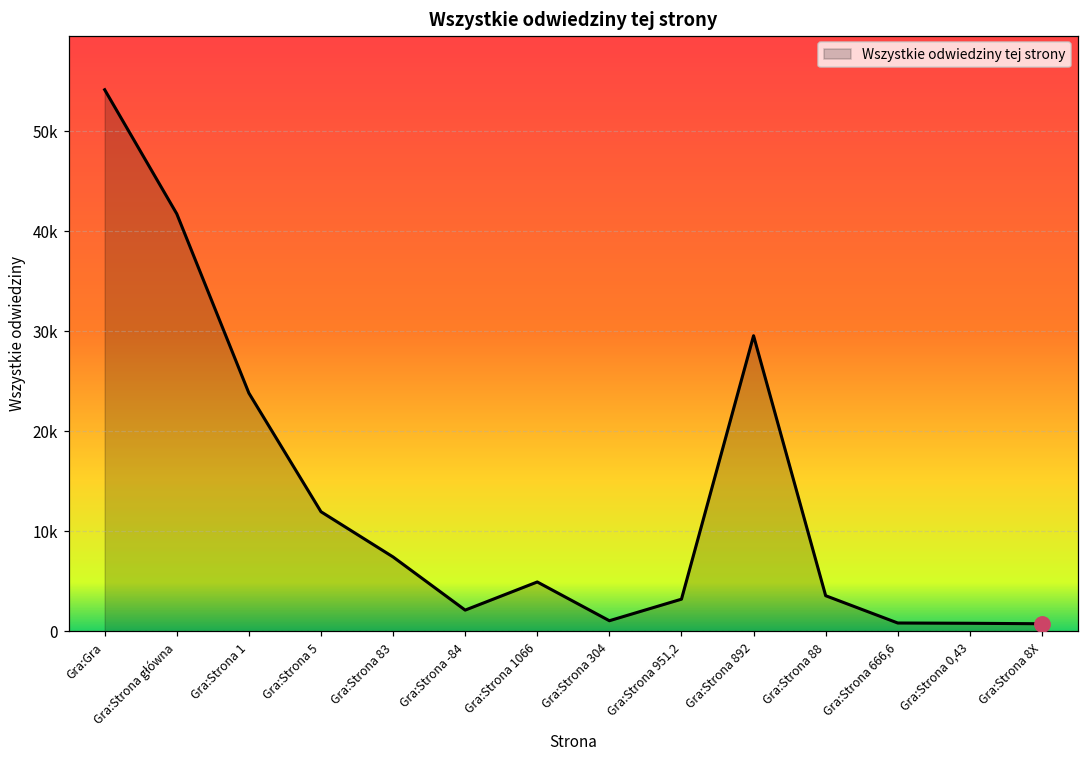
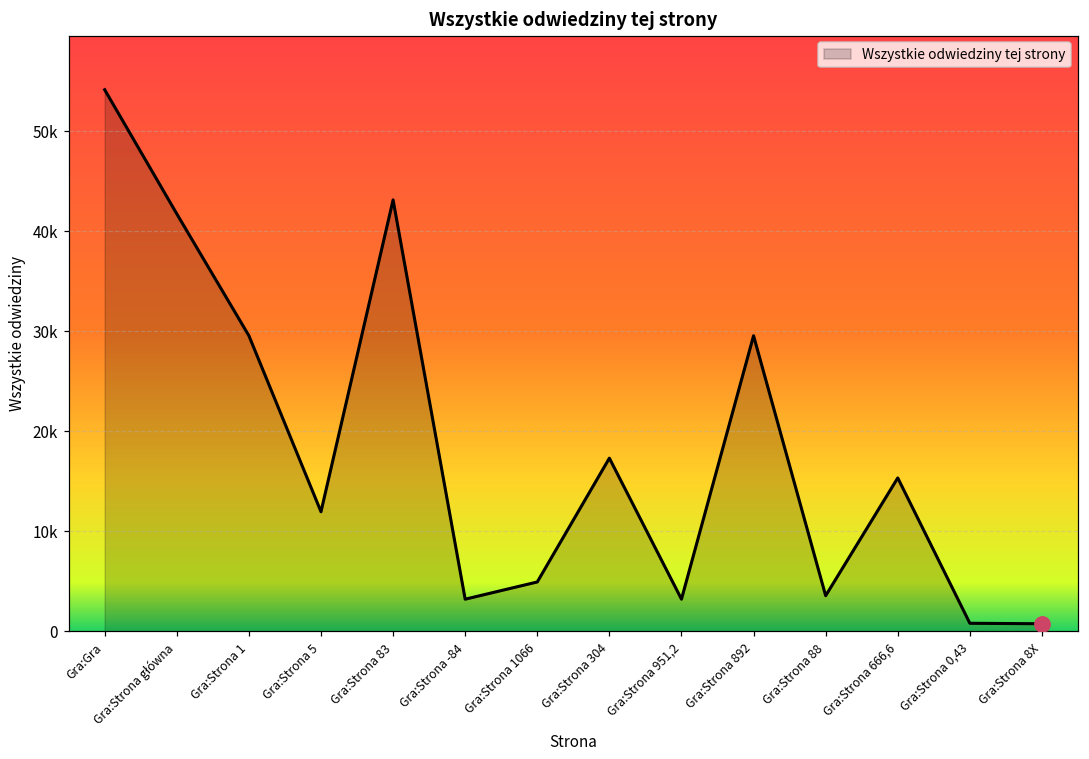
Wszystkie odwiedziny tej strony, Gra:Strona 1: 24000 -> 30000
Wszystkie odwiedziny tej strony, Gra:Strona 83: 7000 -> 43000
Wszystkie odwiedziny tej strony, Gra:Strona -84: 2000 -> 3000
Wszystkie odwiedziny tej strony, Gra:Strona 304: 1000 -> 17000
Wszystkie odwiedziny tej strony, Gra:Strona 666,6: 1000 -> 15000
